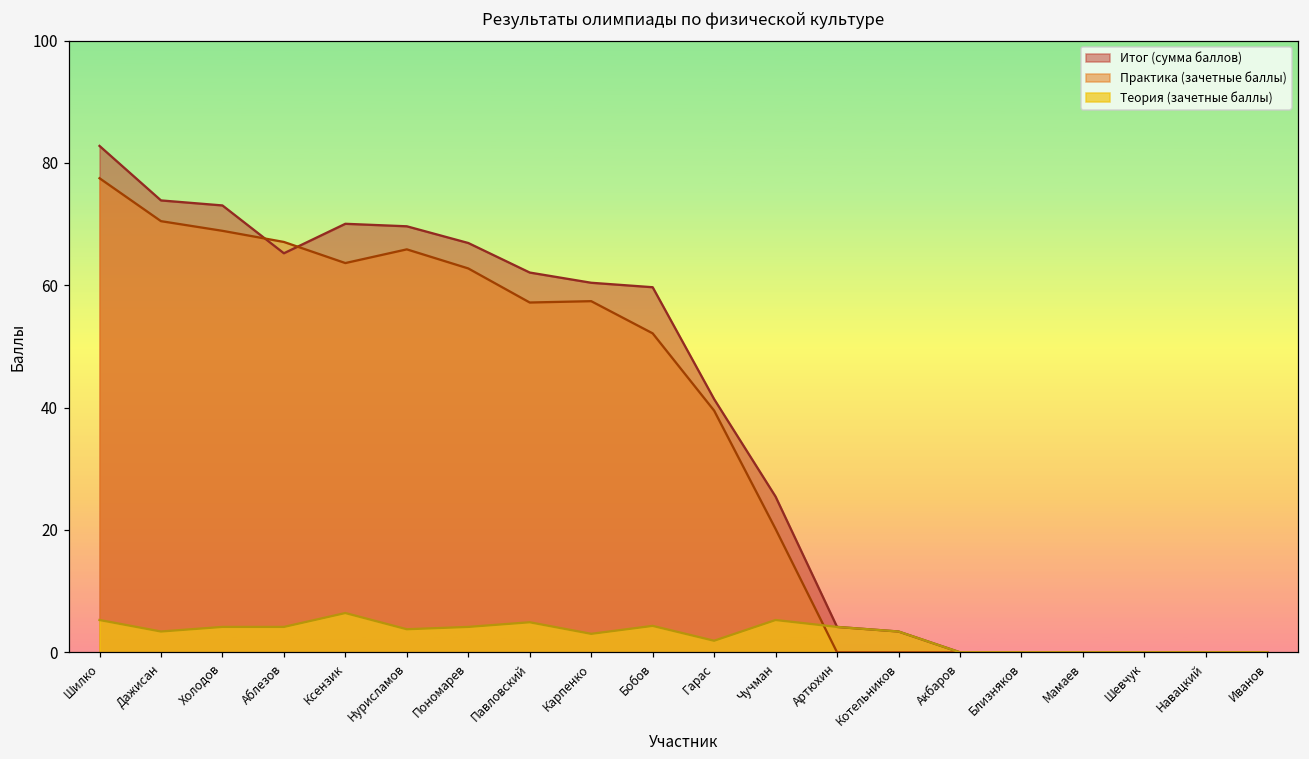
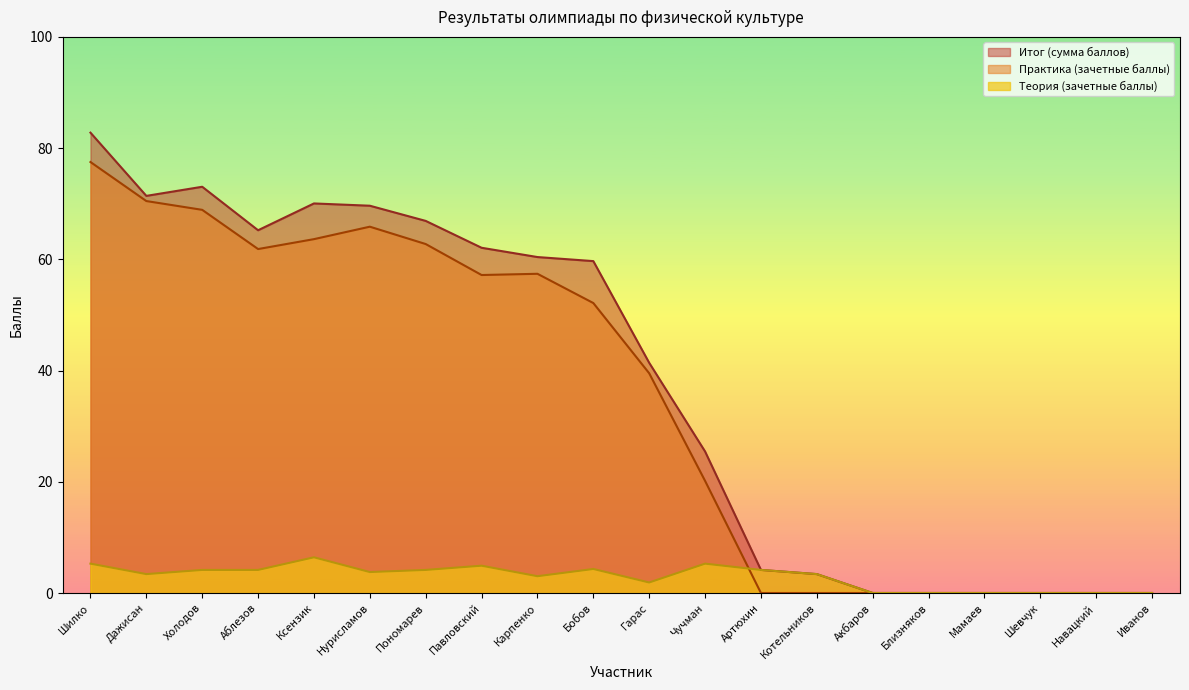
Итог (сумма баллов), Дажисан: 74 -> 71
Практика (зачетные баллы), Аблезов: 67 -> 62
